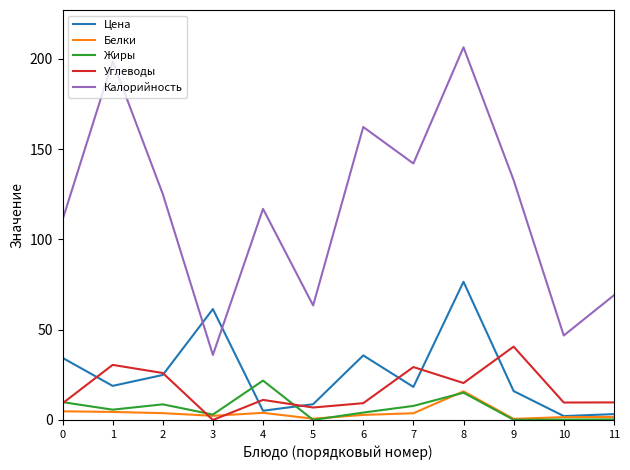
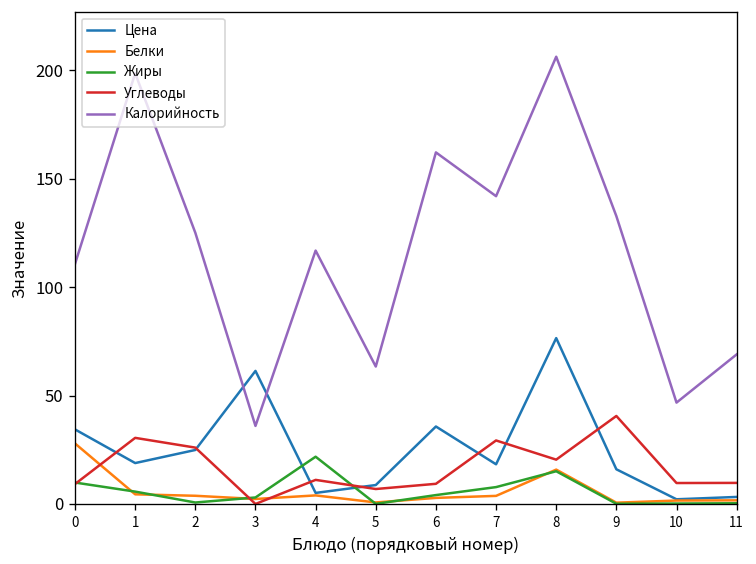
Белки, 0: 5 -> 28
Жиры, 2: 9 -> 1
